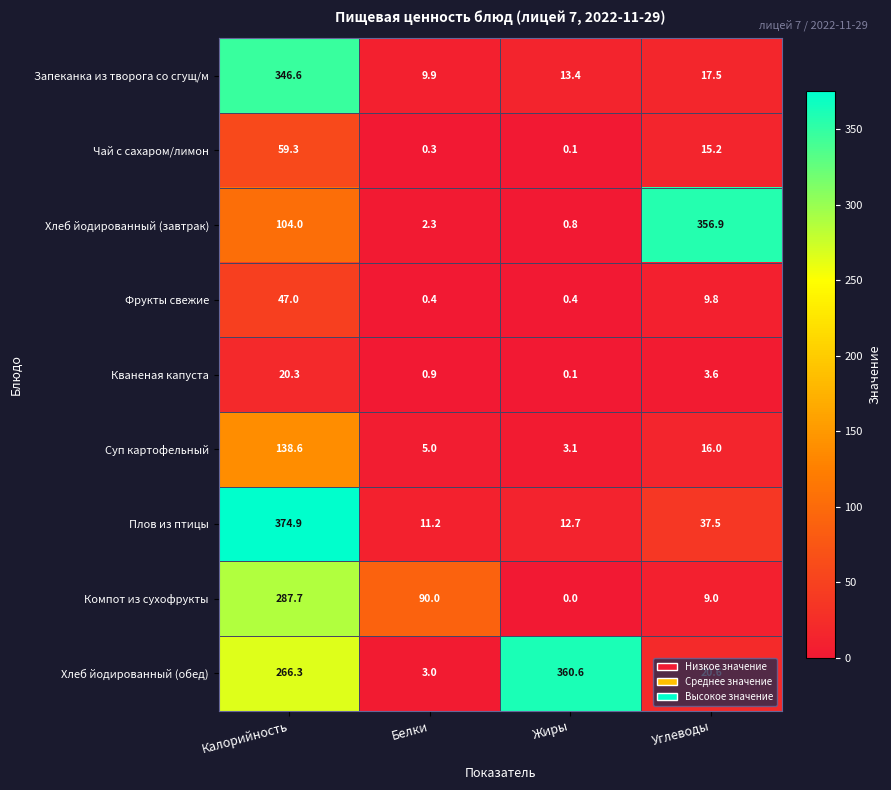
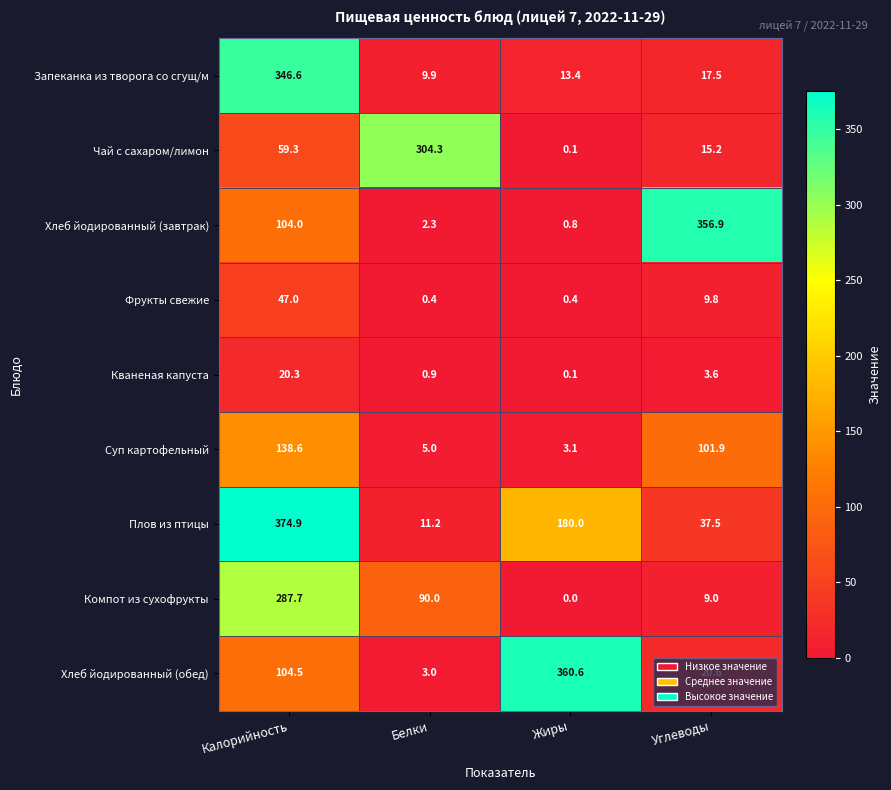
Чай с сахаром/лимон, Белки: 0.3 -> 304.3
Суп картофельный, Углеводы: 16.0 -> 101.9
Плов из птицы, Жиры: 12.7 -> 180.0
Хлеб йодированный (обед), Калорийность: 266.3 -> 104.5
